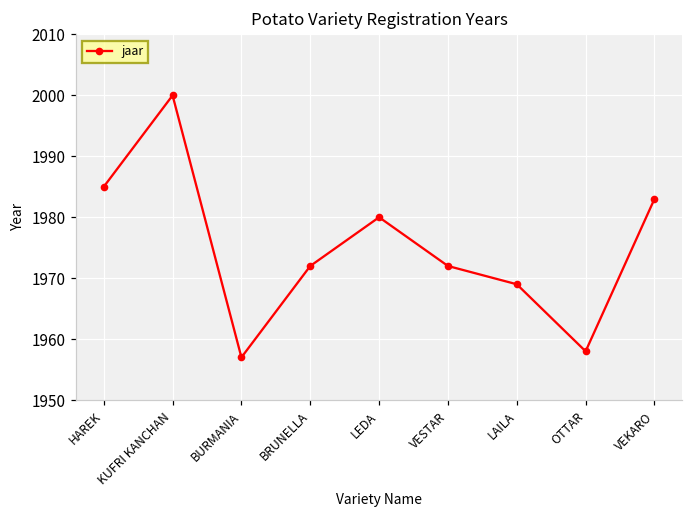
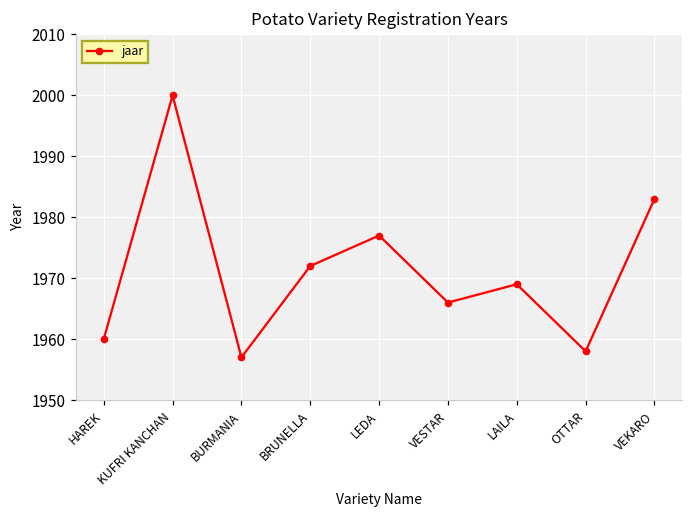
HAREK: 1985 -> 1960
LEDA: 1980 -> 1977
VESTAR: 1972 -> 1966
